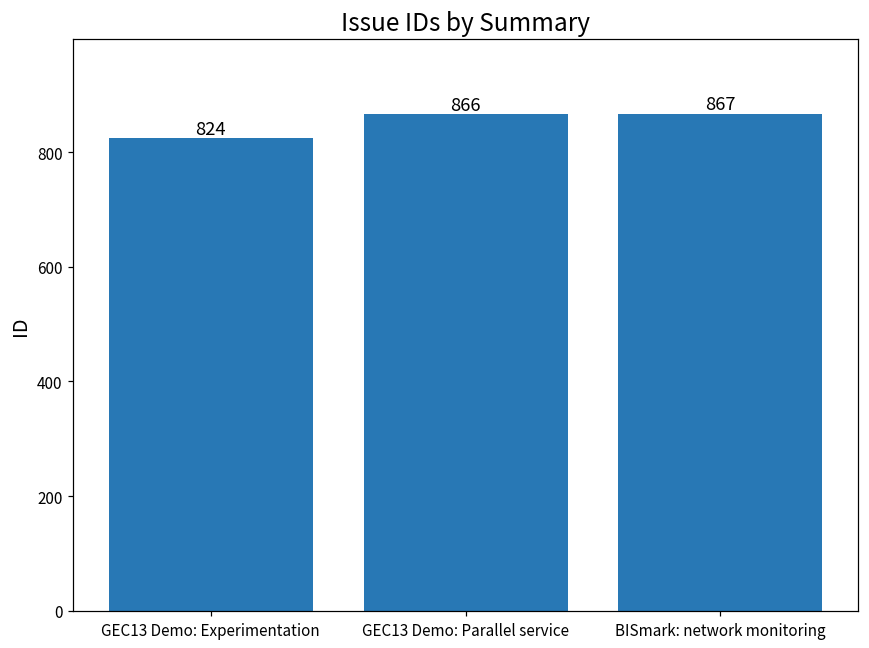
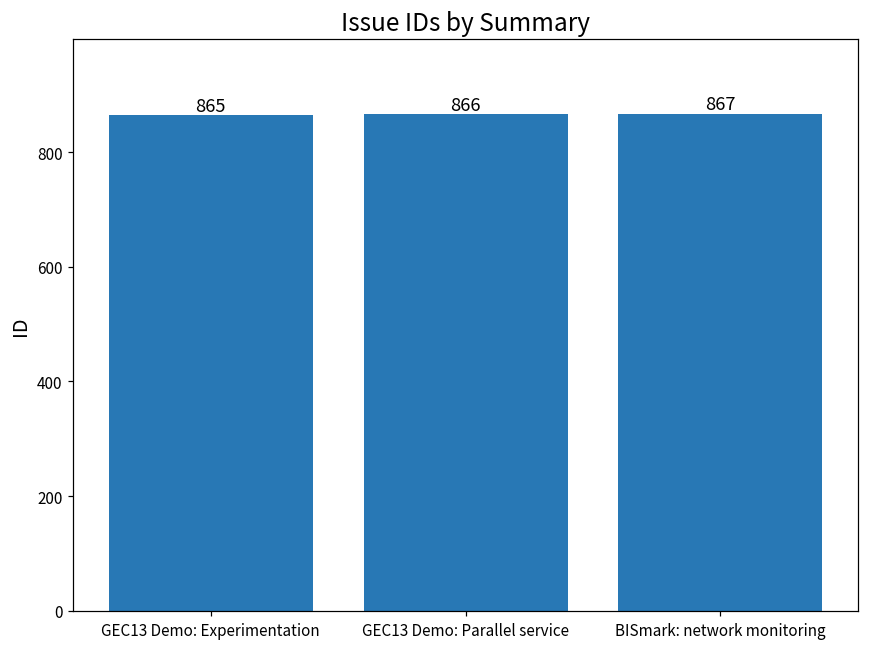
GEC13 Demo: Experimentation: 824 -> 865
